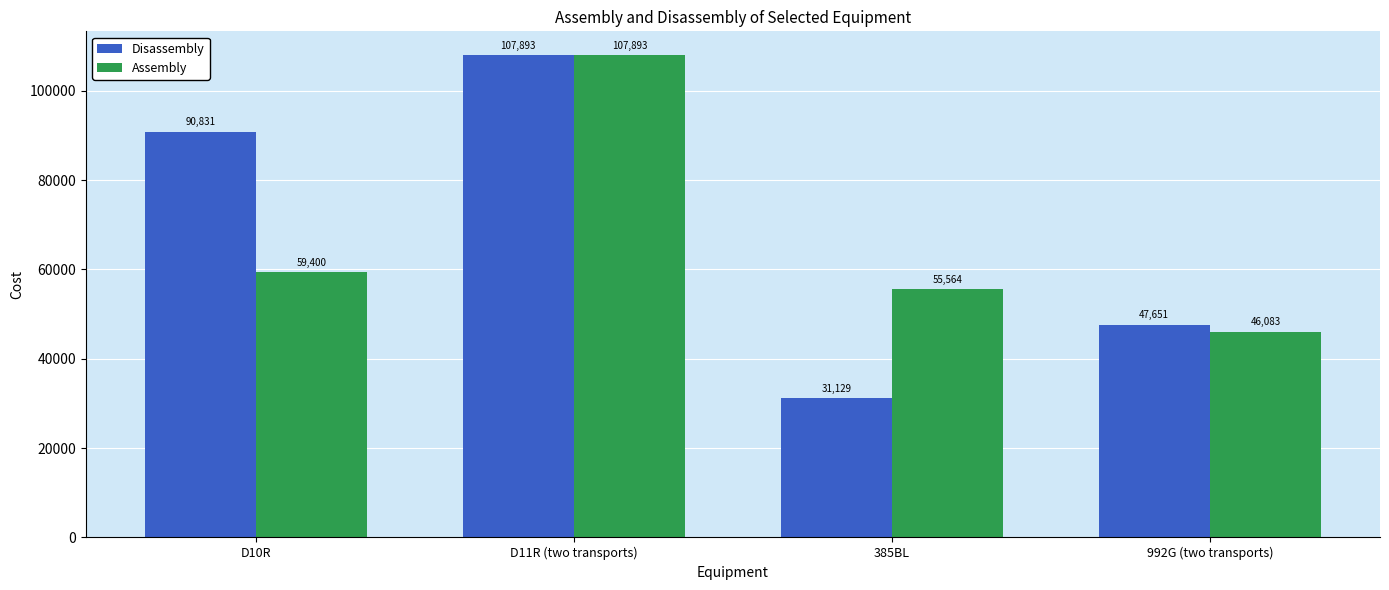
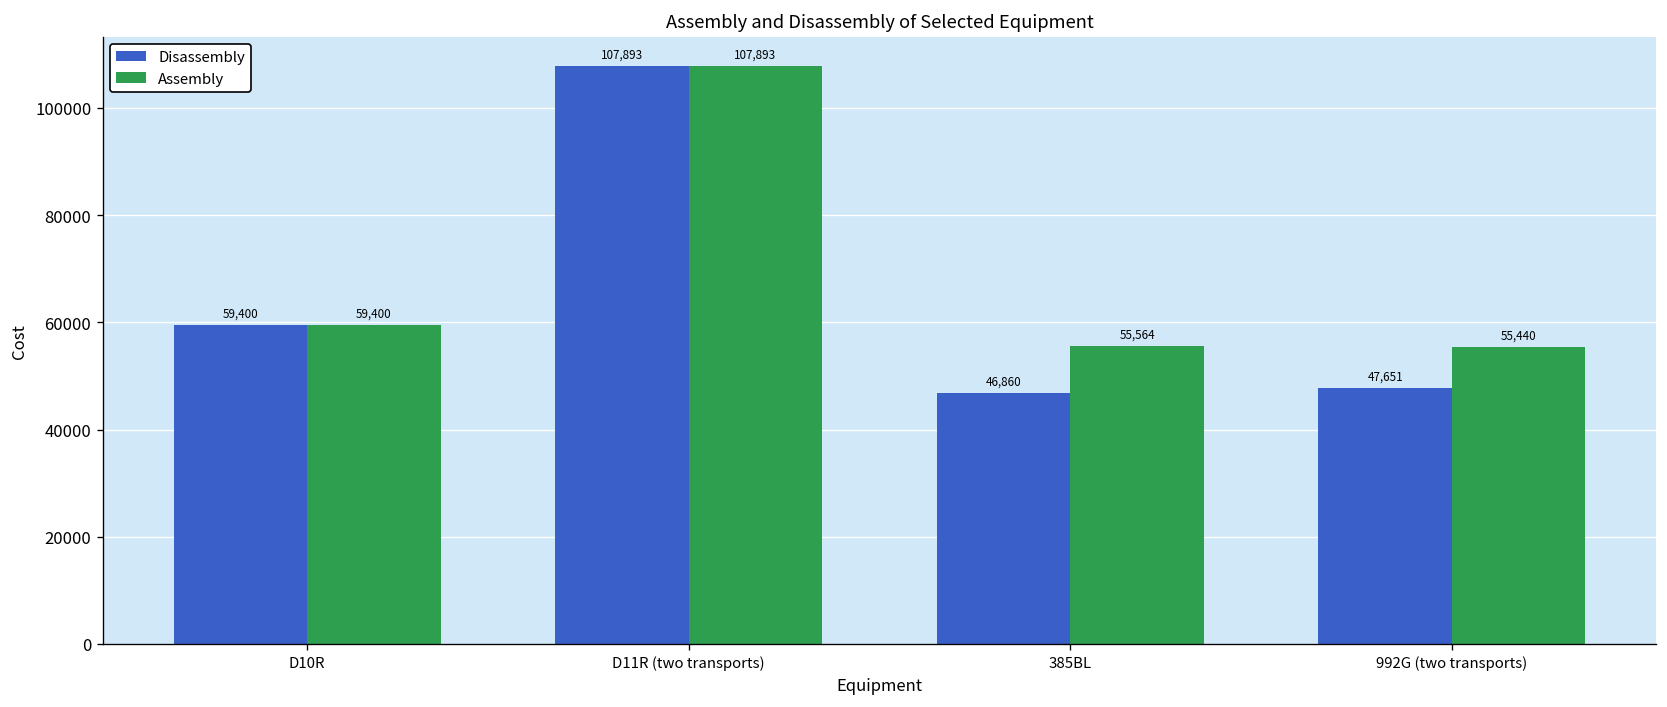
Disassembly, D10R: 90,831 -> 59,400
Disassembly, 385BL: 31,129 -> 46,860
Assembly, 992G (two transports): 46,083 -> 55,440
